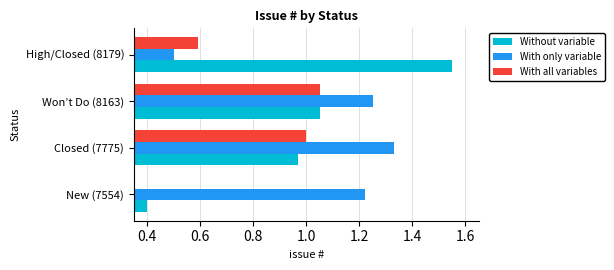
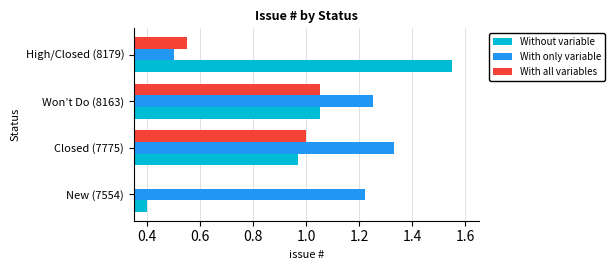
With all variables, High/Closed (8179): 0.59 -> 0.55
